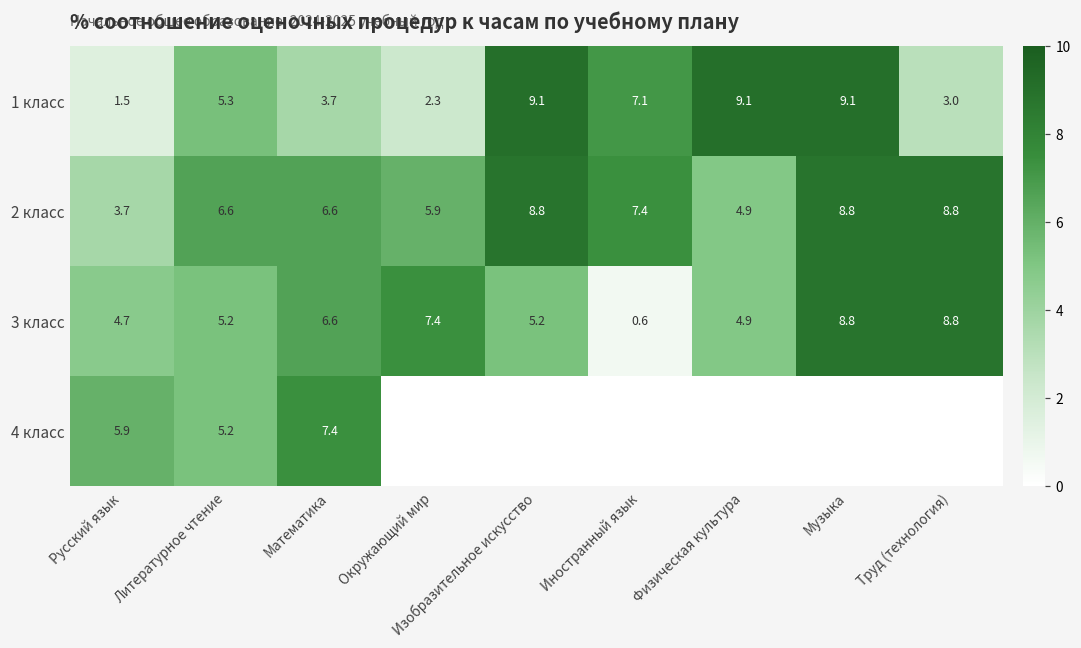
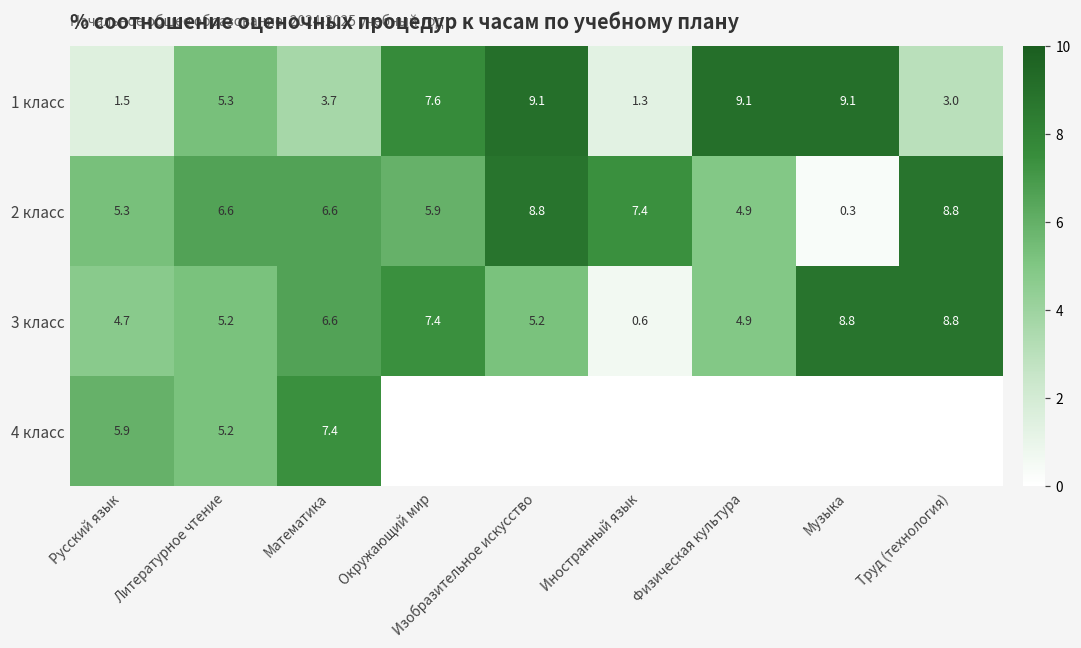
1 класс, Окружающий мир: 2.3 -> 7.6
1 класс, Иностранный язык: 7.1 -> 1.3
2 класс, Русский язык: 3.7 -> 5.3
2 класс, Музыка: 8.8 -> 0.3
